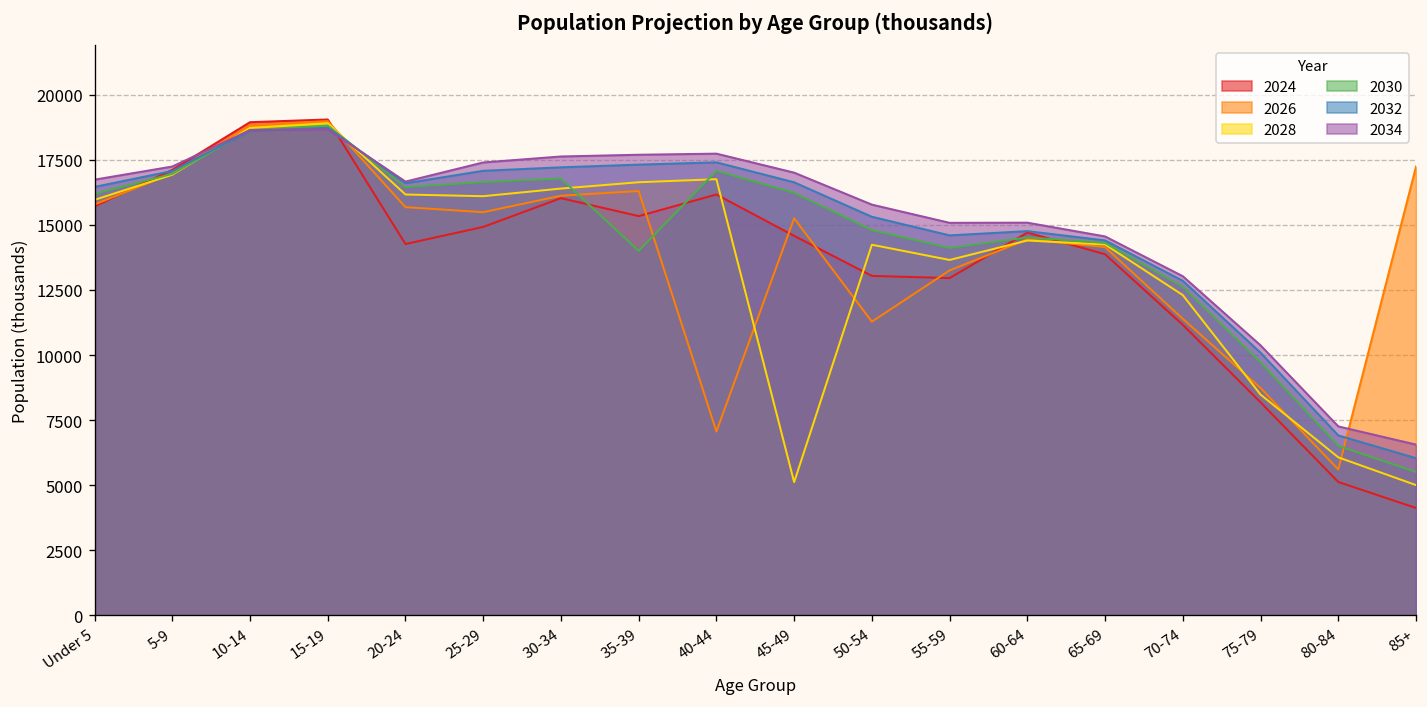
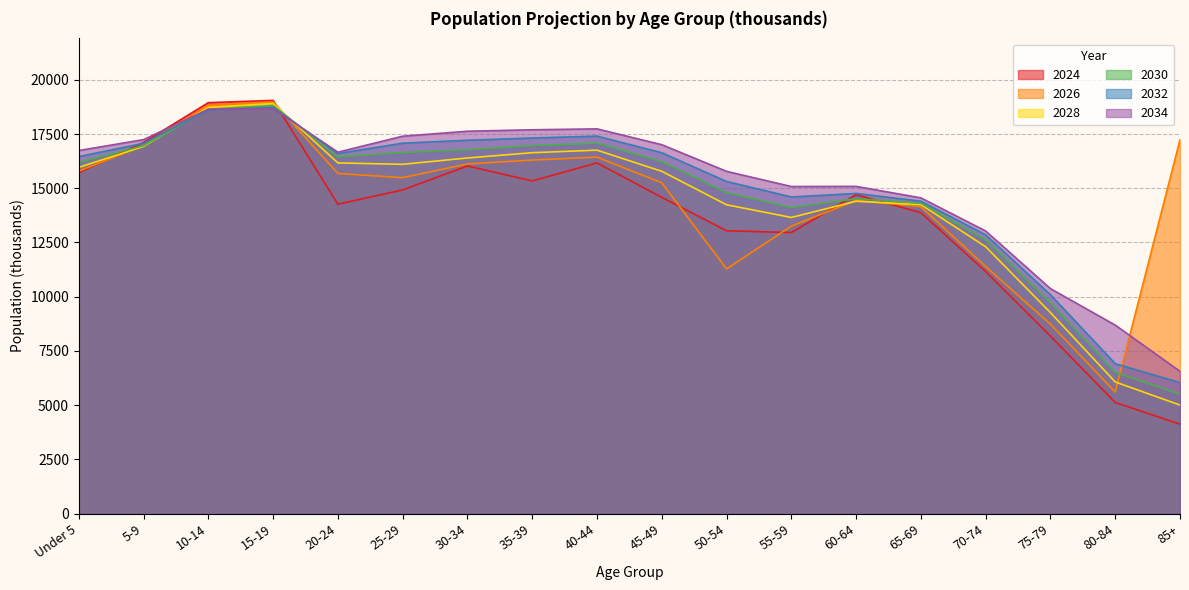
2030, 35-39: 14000 -> 17000
2026, 40-44: 7100 -> 16400
2028, 45-49: 5100 -> 15800
2028, 75-79: 8500 -> 9300
2034, 80-84: 7300 -> 8700
